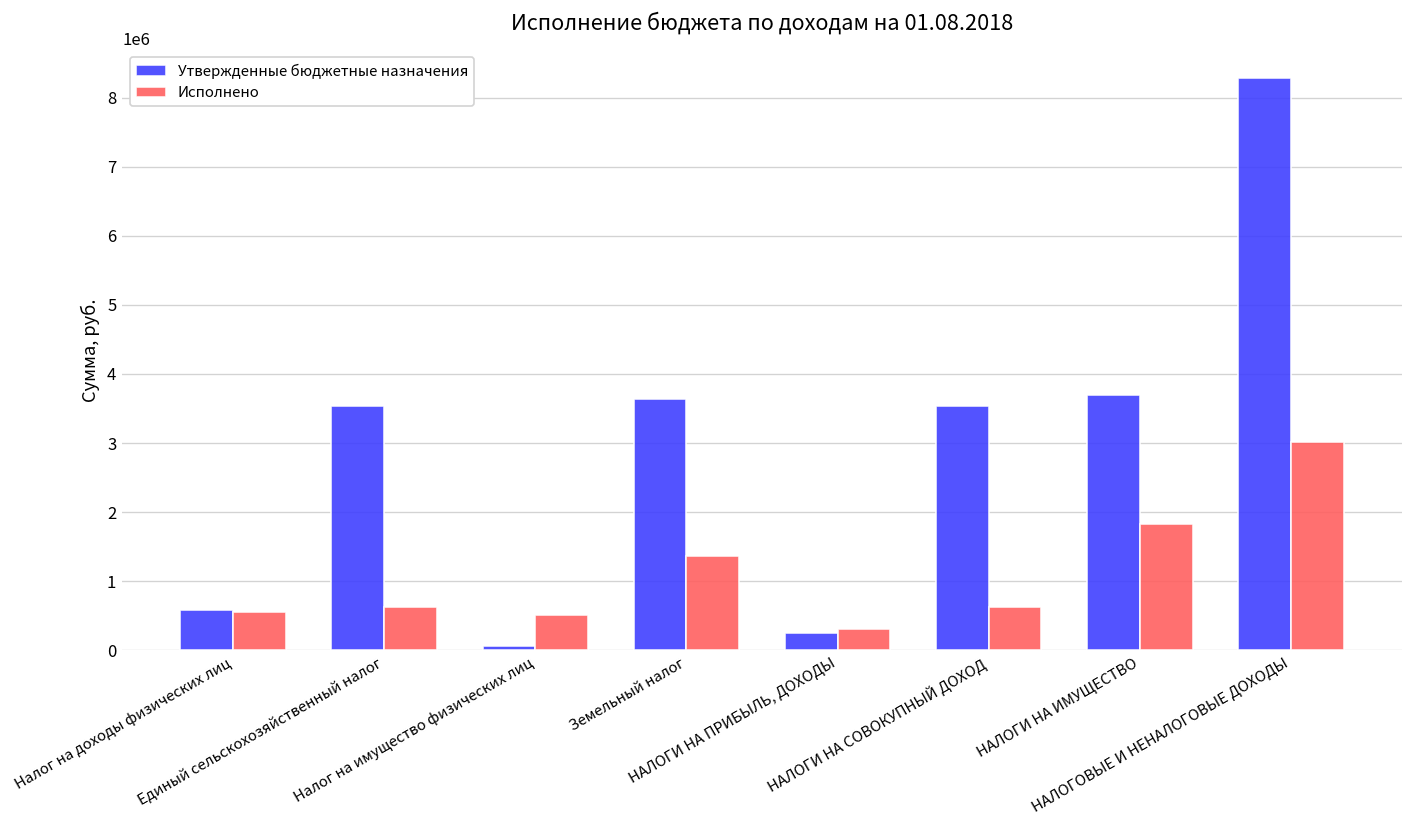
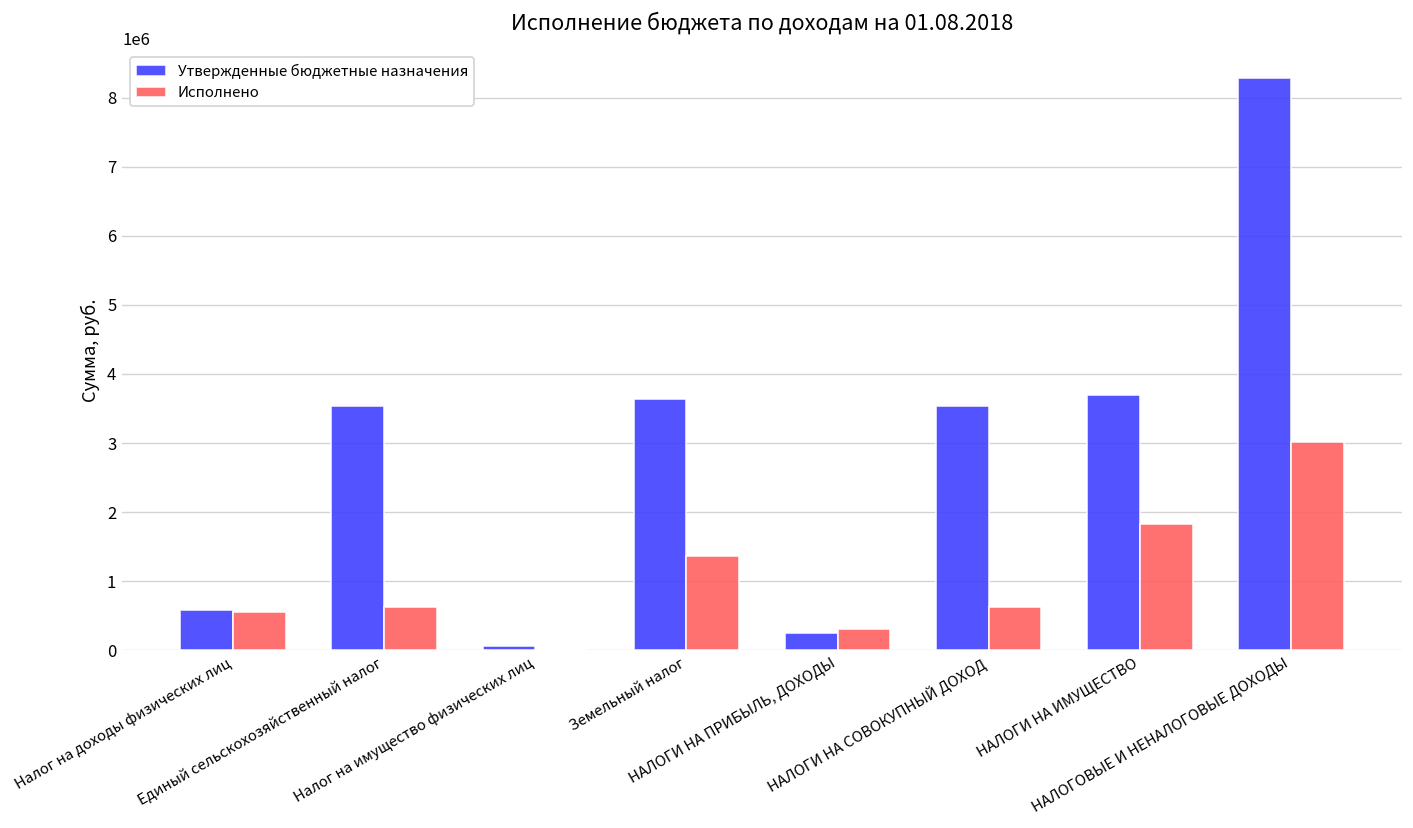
Исполнено, Налог на имущество физических лиц: 500000 -> 0
